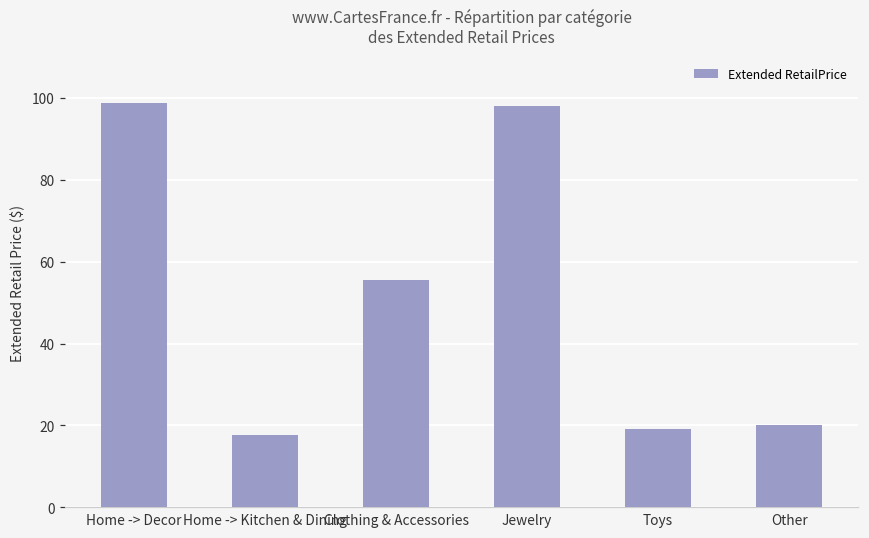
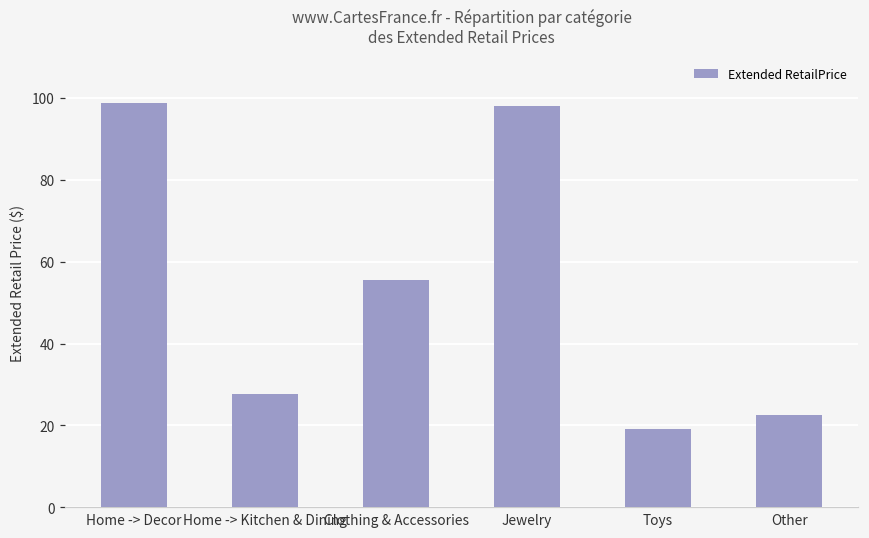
Home -> Kitchen & Dining: 18 -> 28
Other: 20 -> 22
